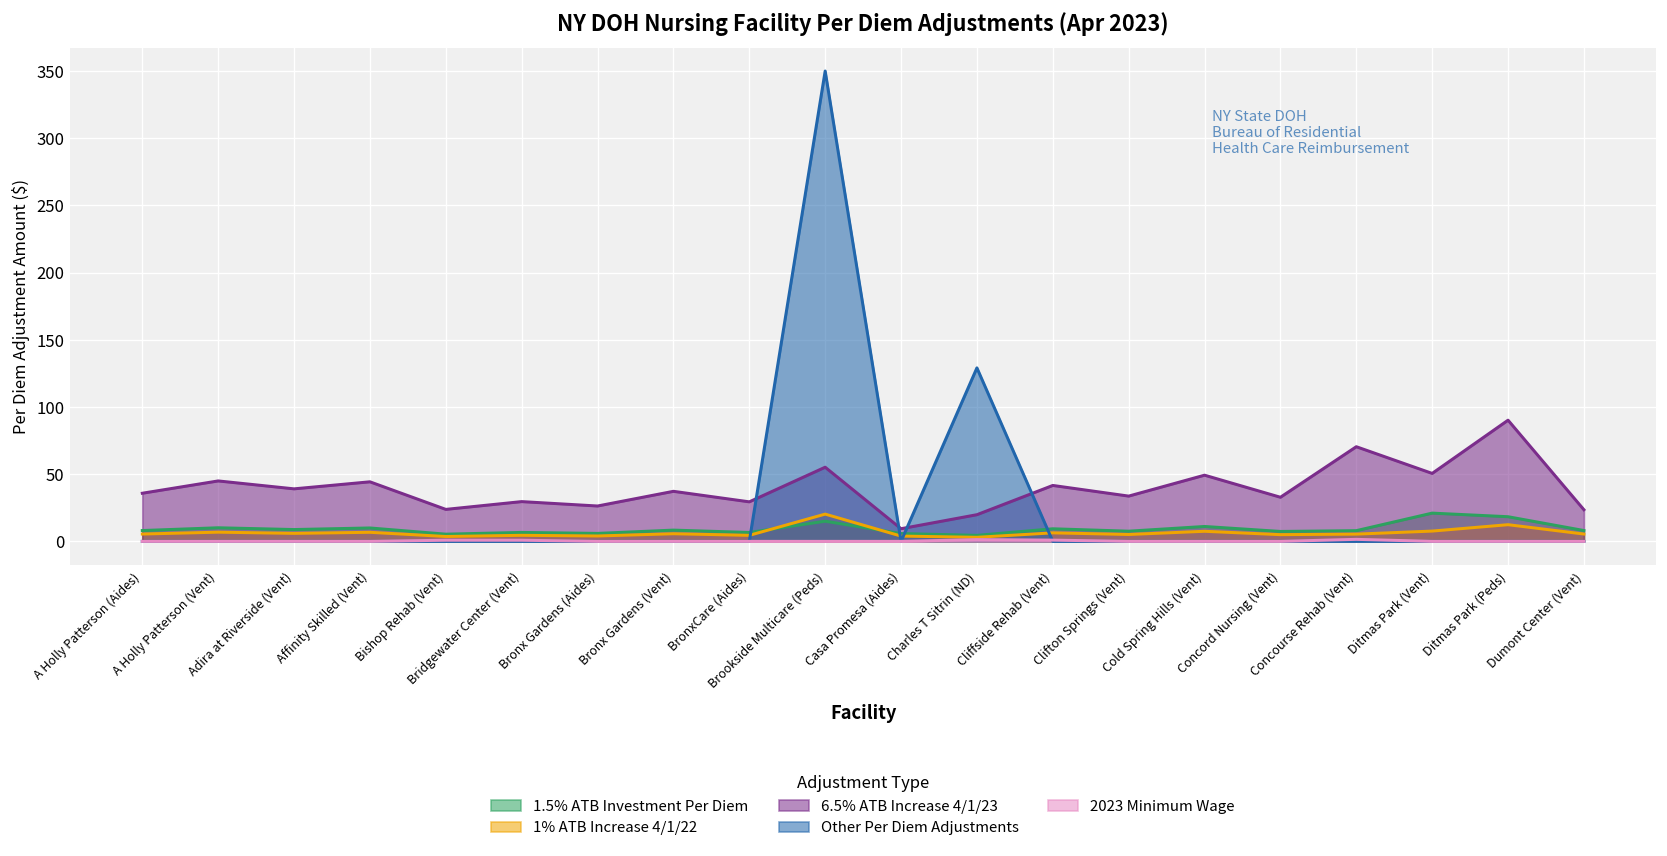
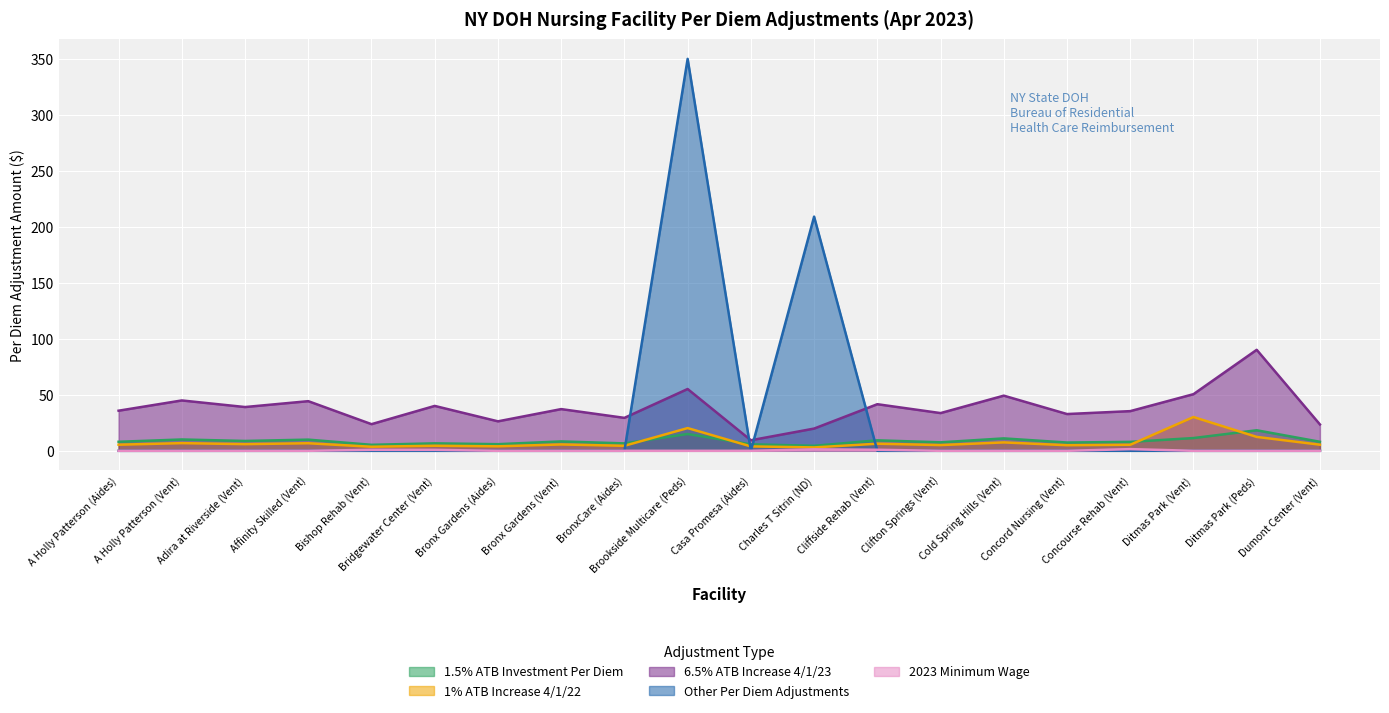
6.5% ATB Increase 4/1/23, Bridgewater Center (Vent): 30 -> 40
Other Per Diem Adjustments, Charles T Sitrin (ND): 129 -> 209
6.5% ATB Increase 4/1/23, Concourse Rehab (Vent): 70 -> 35
1.5% ATB Investment Per Diem, Ditmas Park (Vent): 21 -> 11
1% ATB Increase 4/1/22, Ditmas Park (Vent): 8 -> 30
